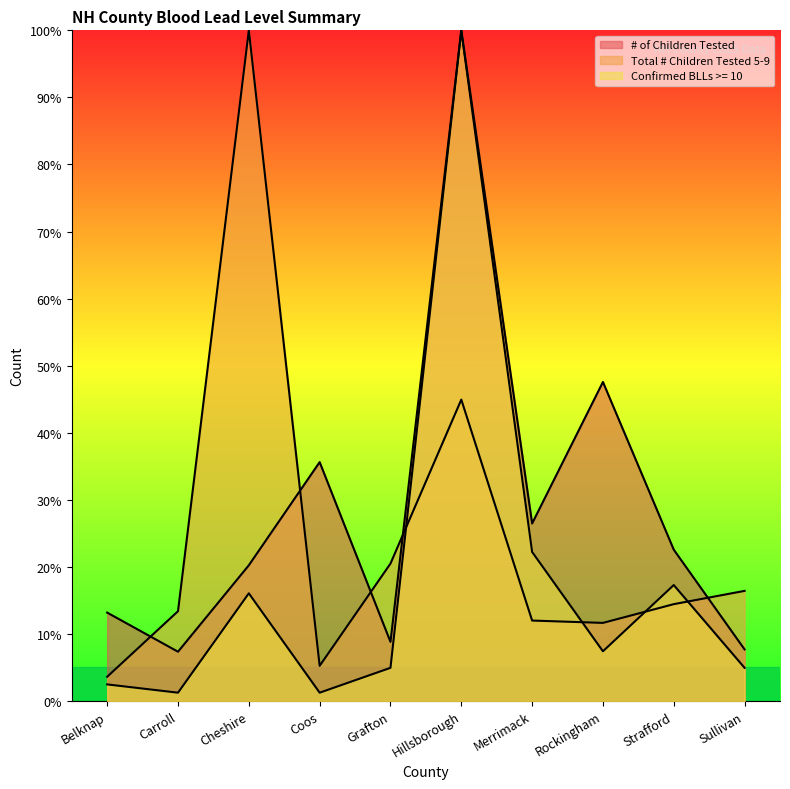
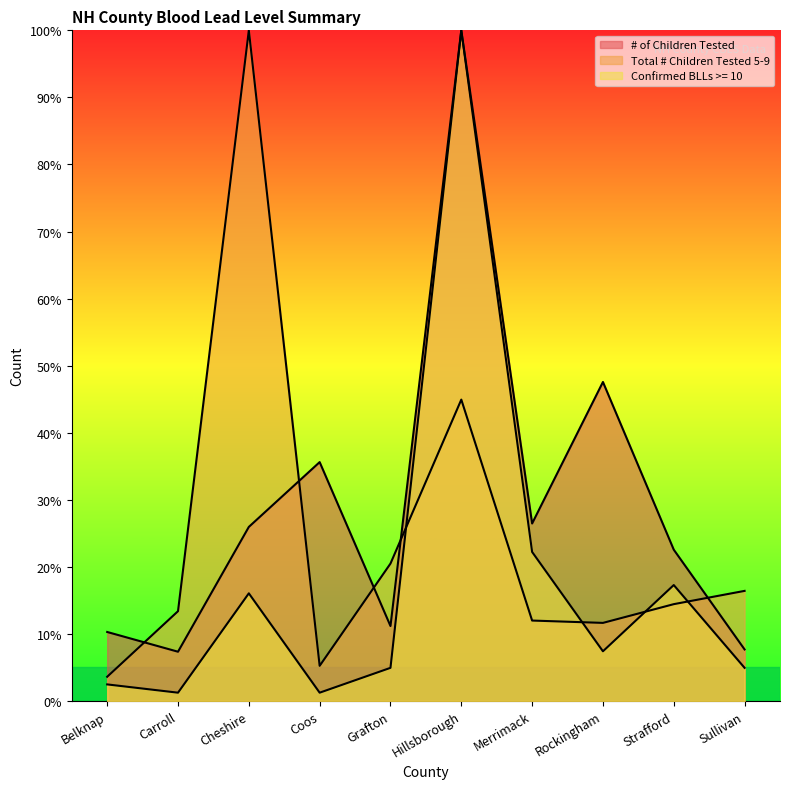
# of Children Tested, Belknap: 13% -> 10%
# of Children Tested, Cheshire: 20% -> 26%
# of Children Tested, Grafton: 9% -> 11%
